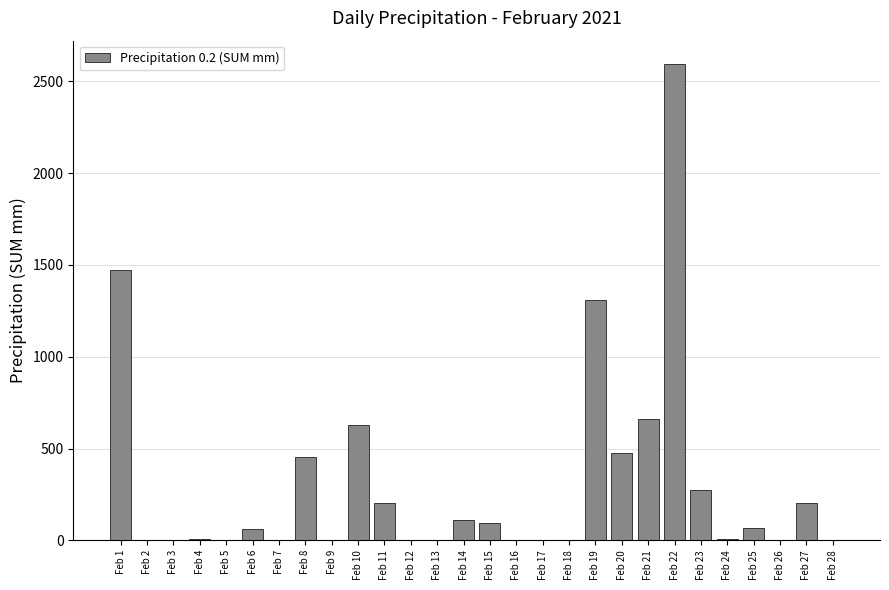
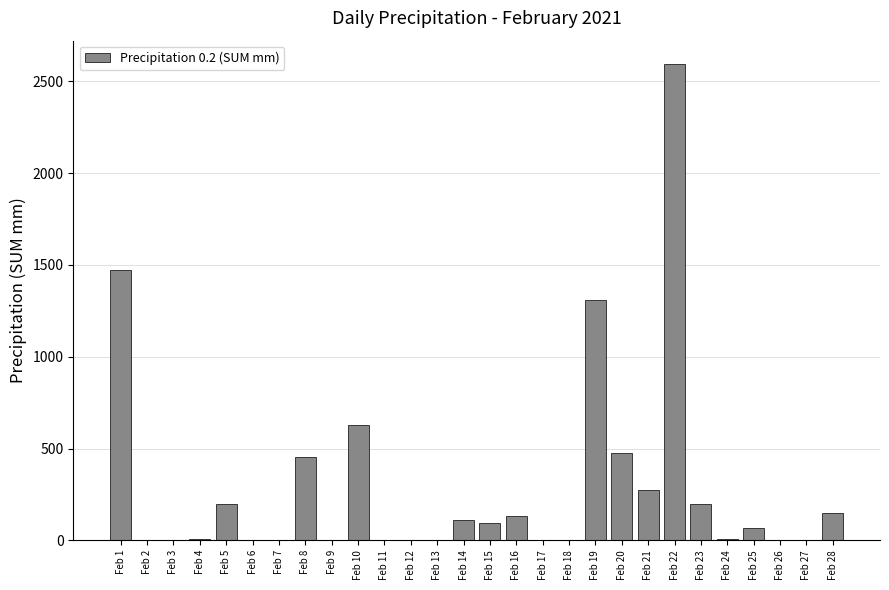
Feb 5: 0 -> 200
Feb 6: 60 -> 0
Feb 11: 200 -> 0
Feb 16: 0 -> 130
Feb 21: 660 -> 280
Feb 23: 270 -> 200
Feb 27: 200 -> 0
Feb 28: 0 -> 150
